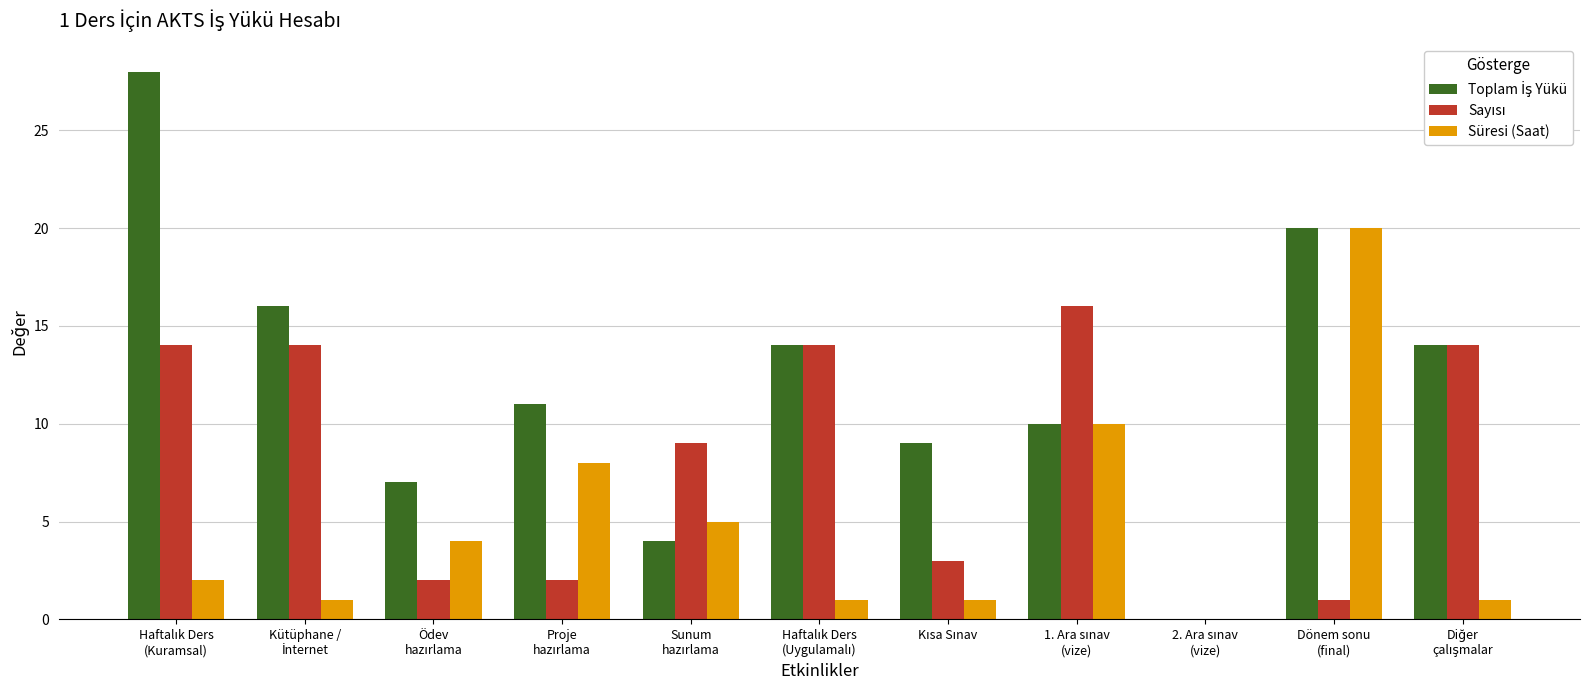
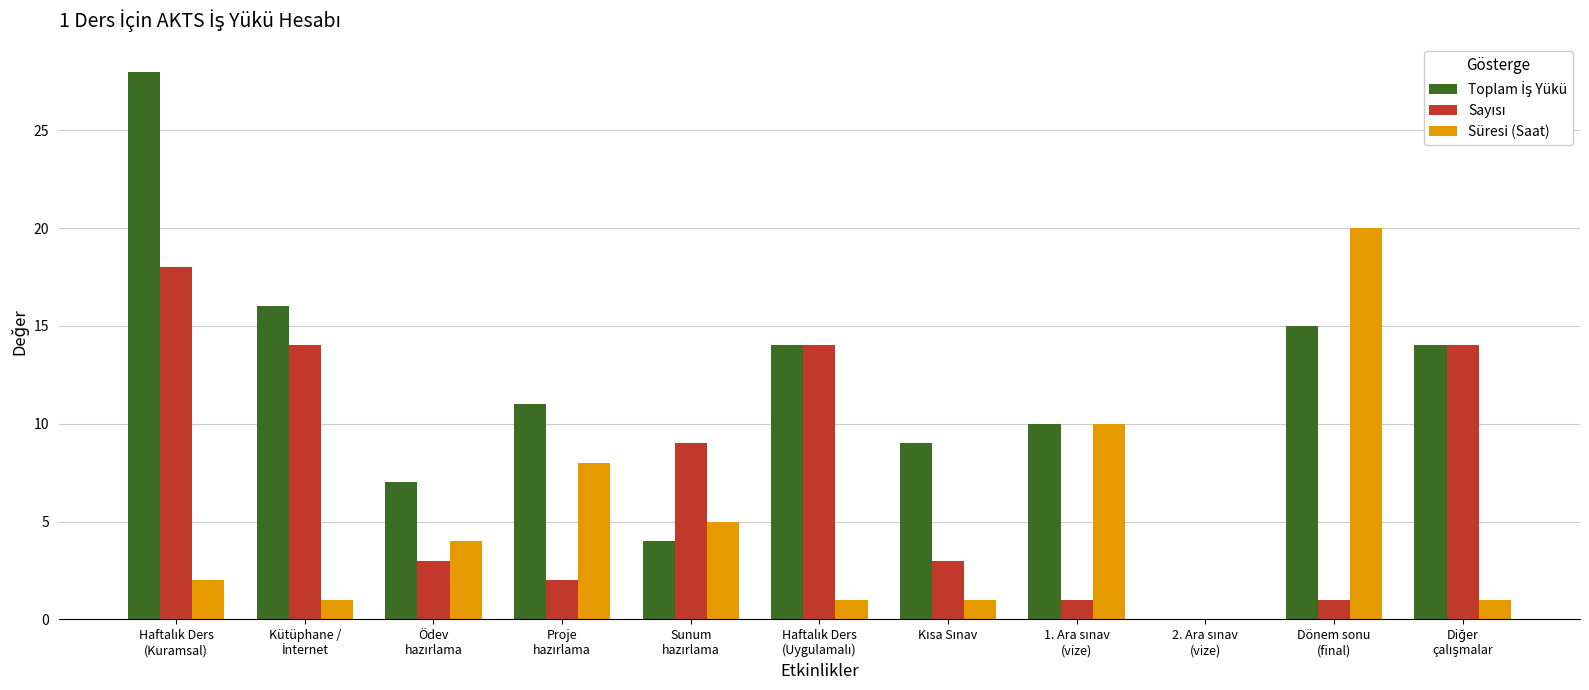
Sayısı, Haftalık Ders (Kuramsal): 14 -> 18
Sayısı, Ödev hazırlama: 2 -> 3
Sayısı, 1. Ara sınav (vize): 16 -> 1
Toplam İş Yükü, Dönem sonu (final): 20 -> 15
